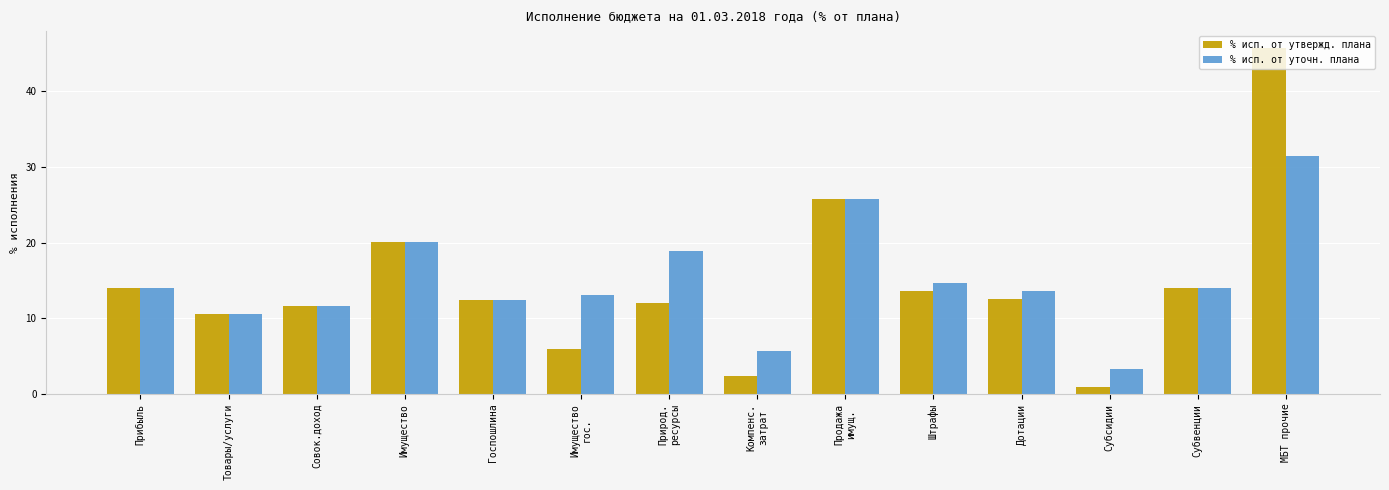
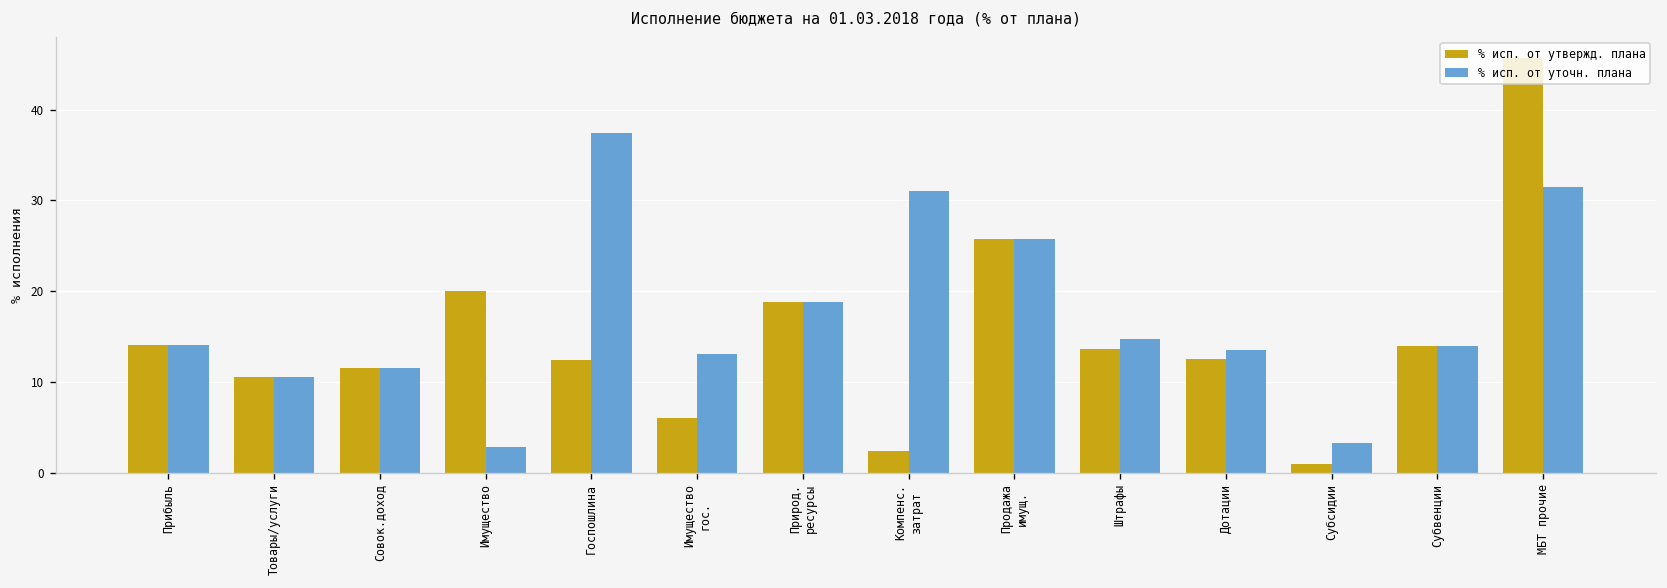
% исп. от уточн. плана, Имущество: 20 -> 3
% исп. от уточн. плана, Госпошлина: 12 -> 37
% исп. от утвержд. плана, Природ. ресурсы: 12 -> 19
% исп. от уточн. плана, Компенс. затрат: 6 -> 31
